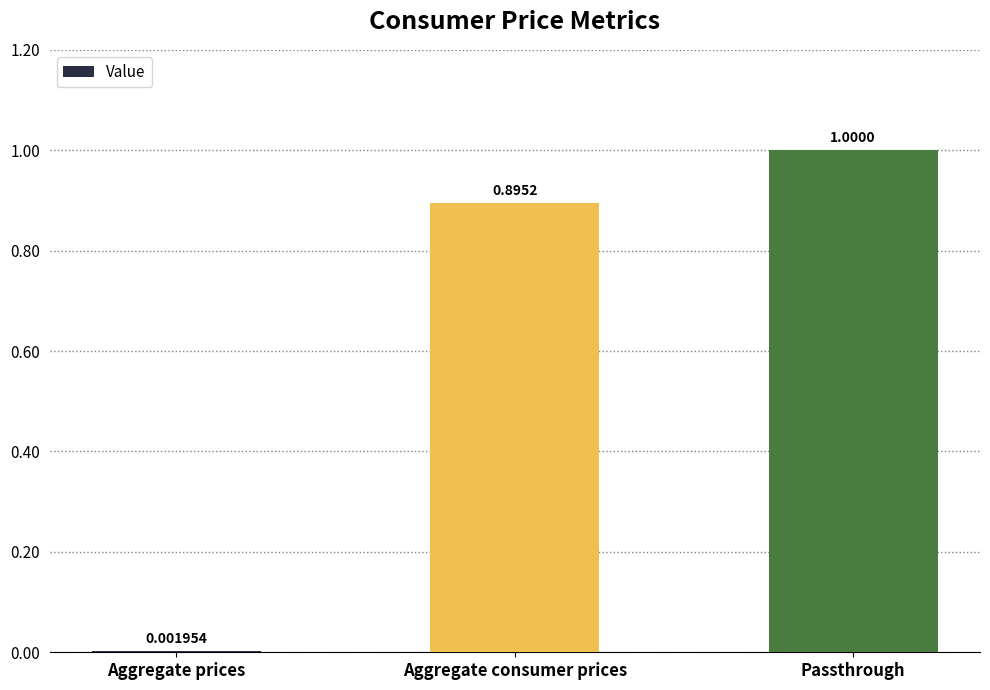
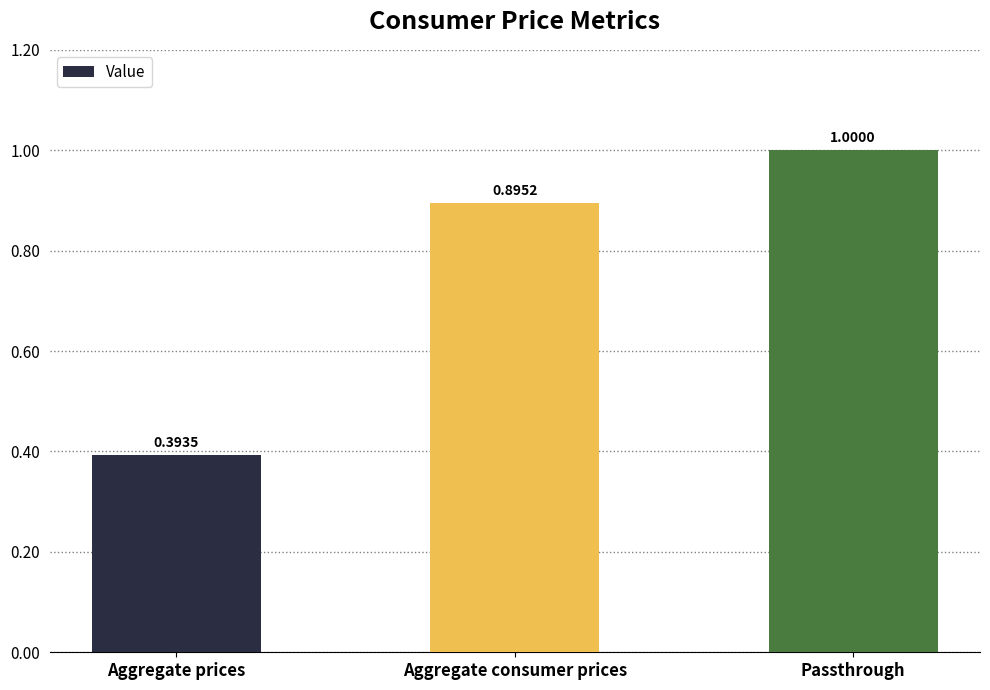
Aggregate prices: 0.001954 -> 0.3935
